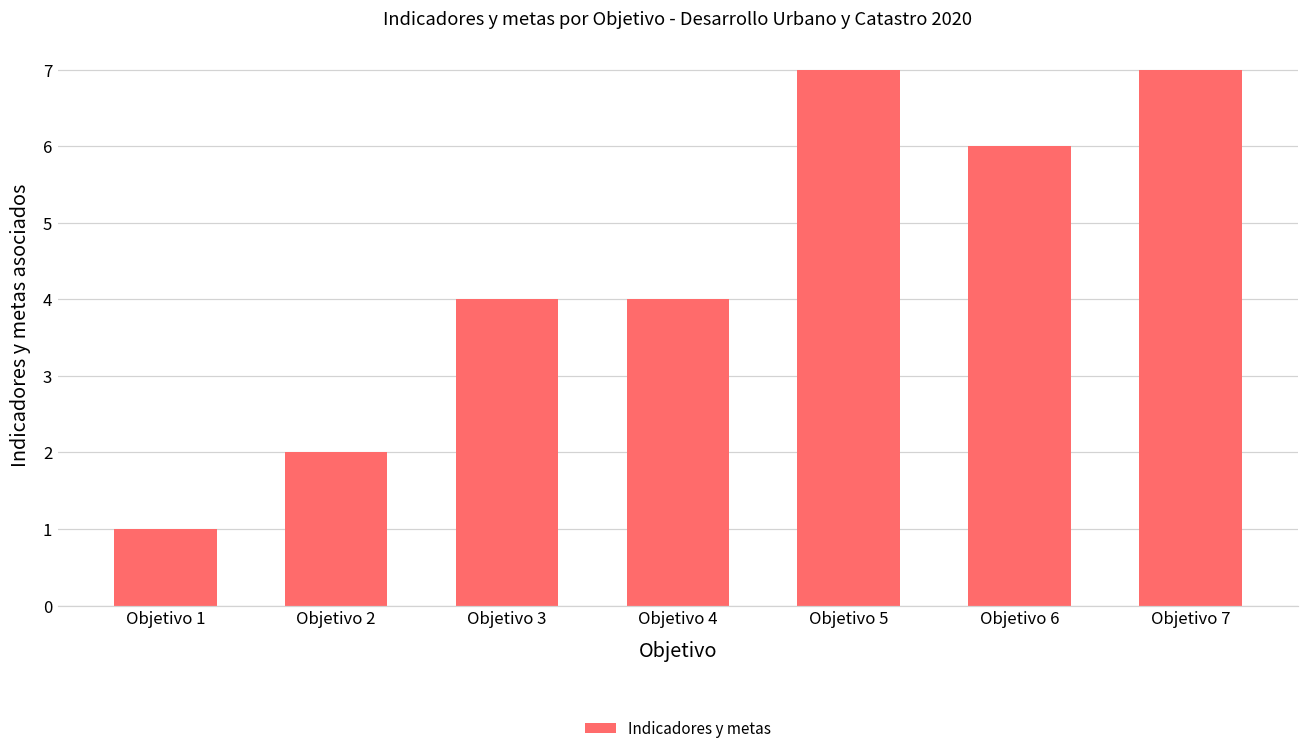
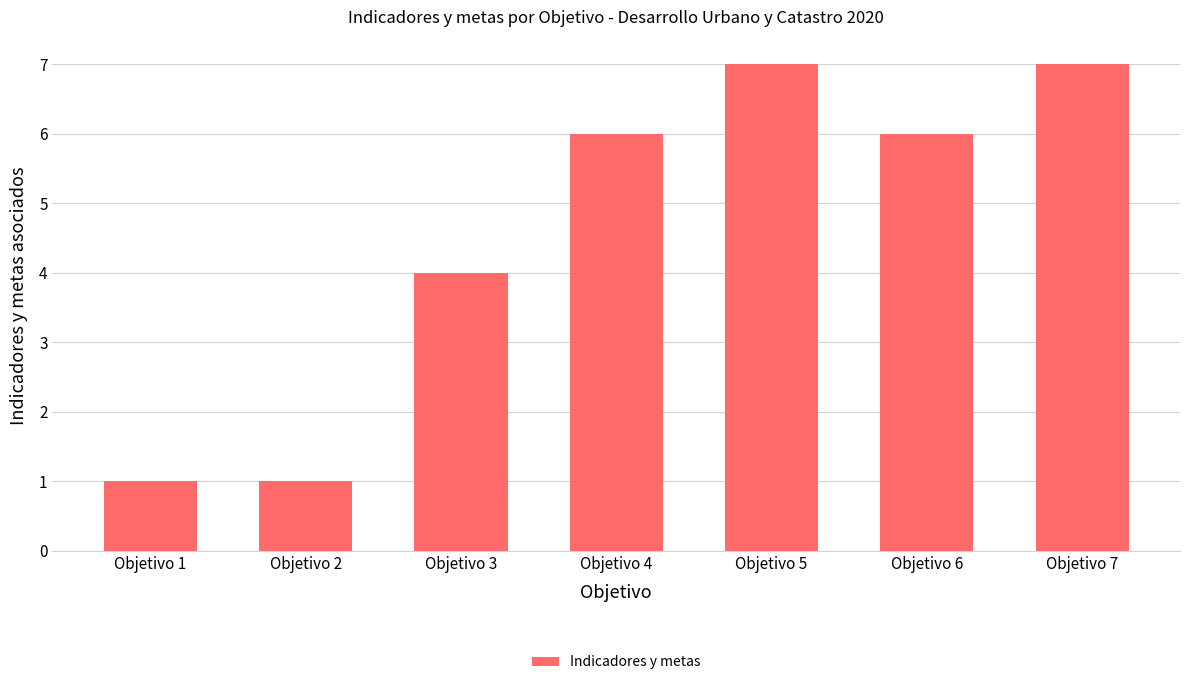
Objetivo 2: 2 -> 1
Objetivo 4: 4 -> 6
